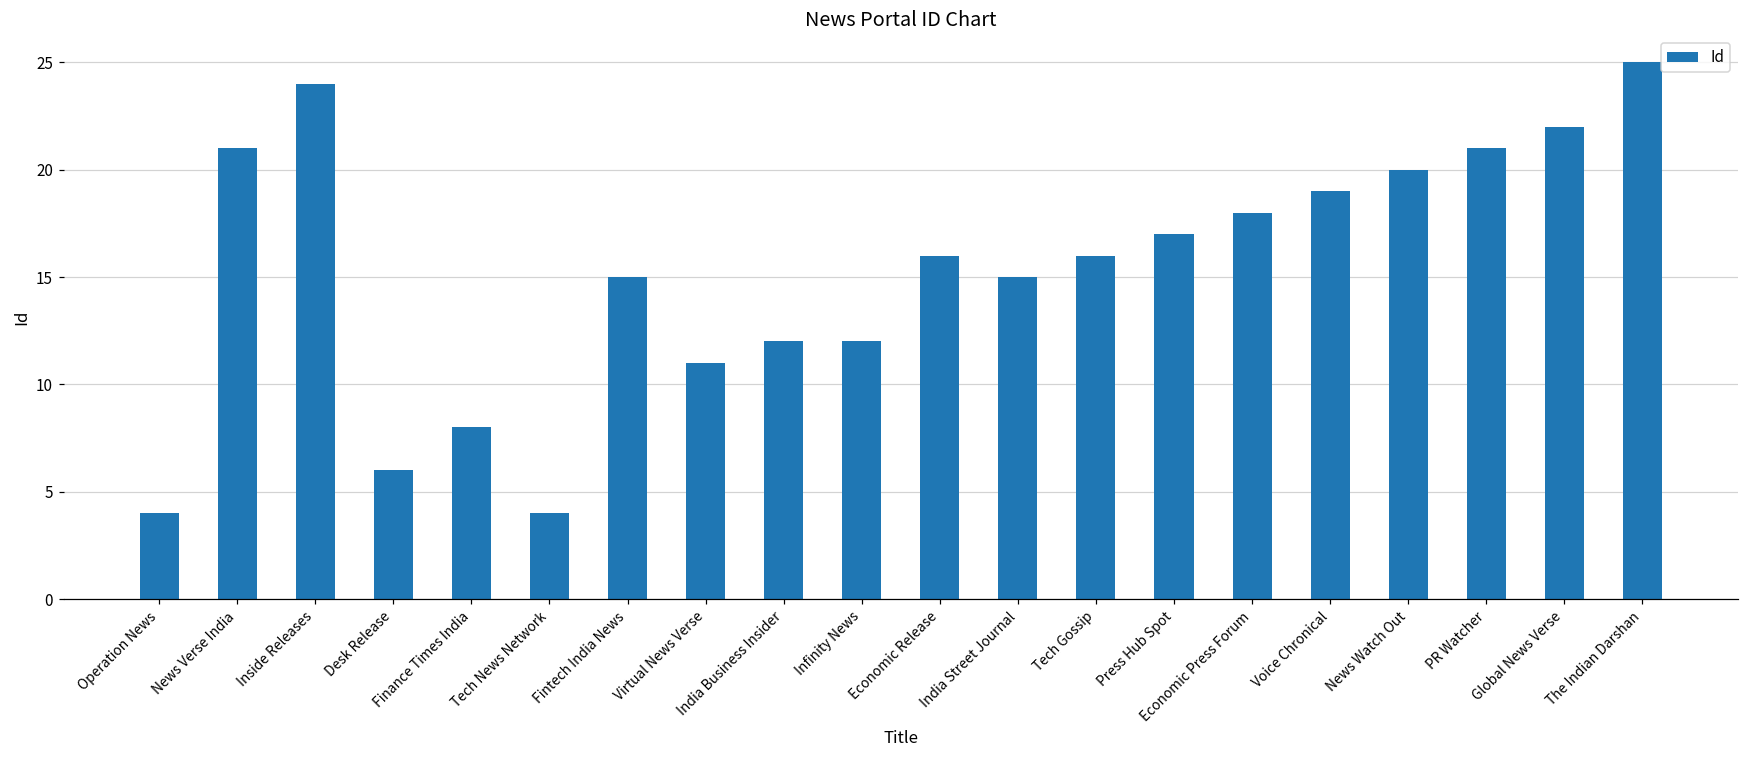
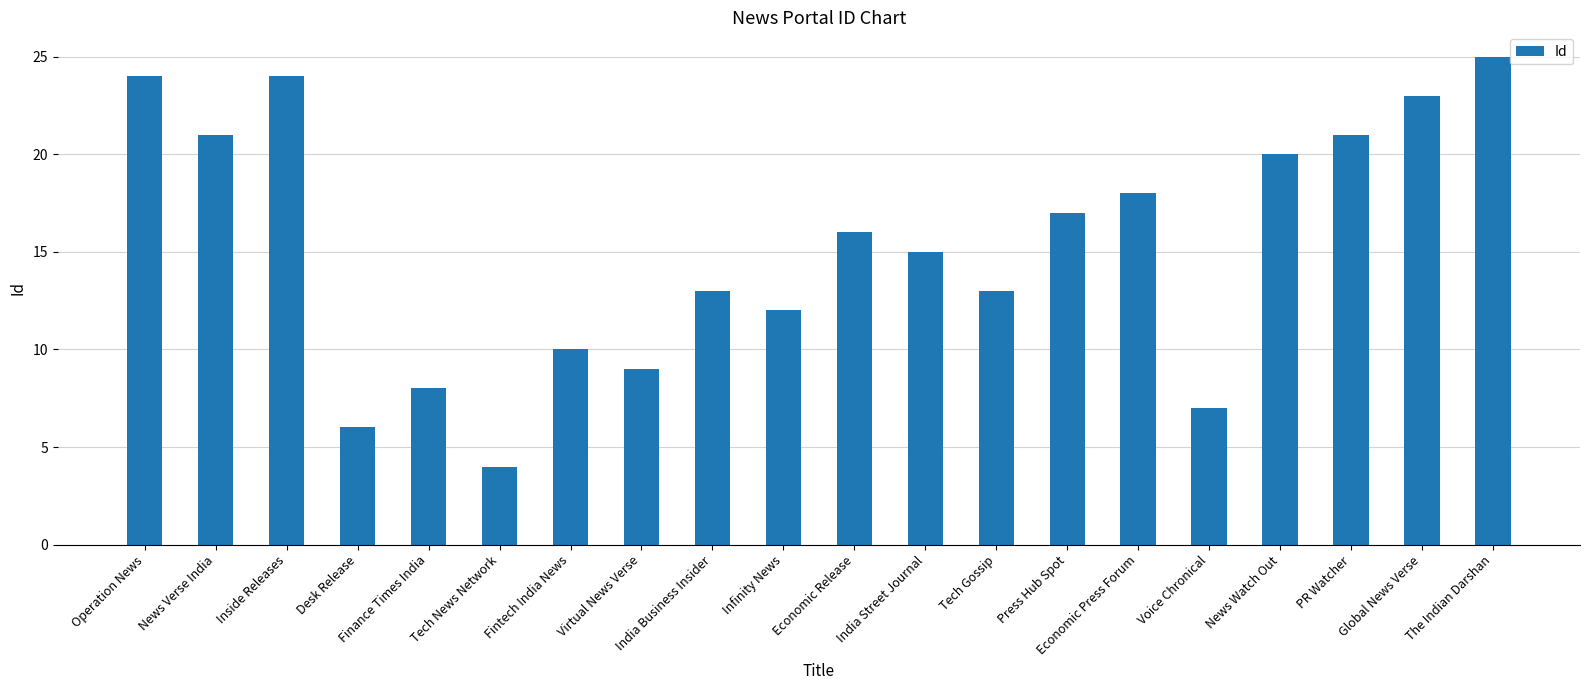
Operation News: 4 -> 24
Fintech India News: 15 -> 10
Virtual News Verse: 11 -> 9
India Business Insider: 12 -> 13
Tech Gossip: 16 -> 13
Voice Chronical: 19 -> 7
Global News Verse: 22 -> 23
